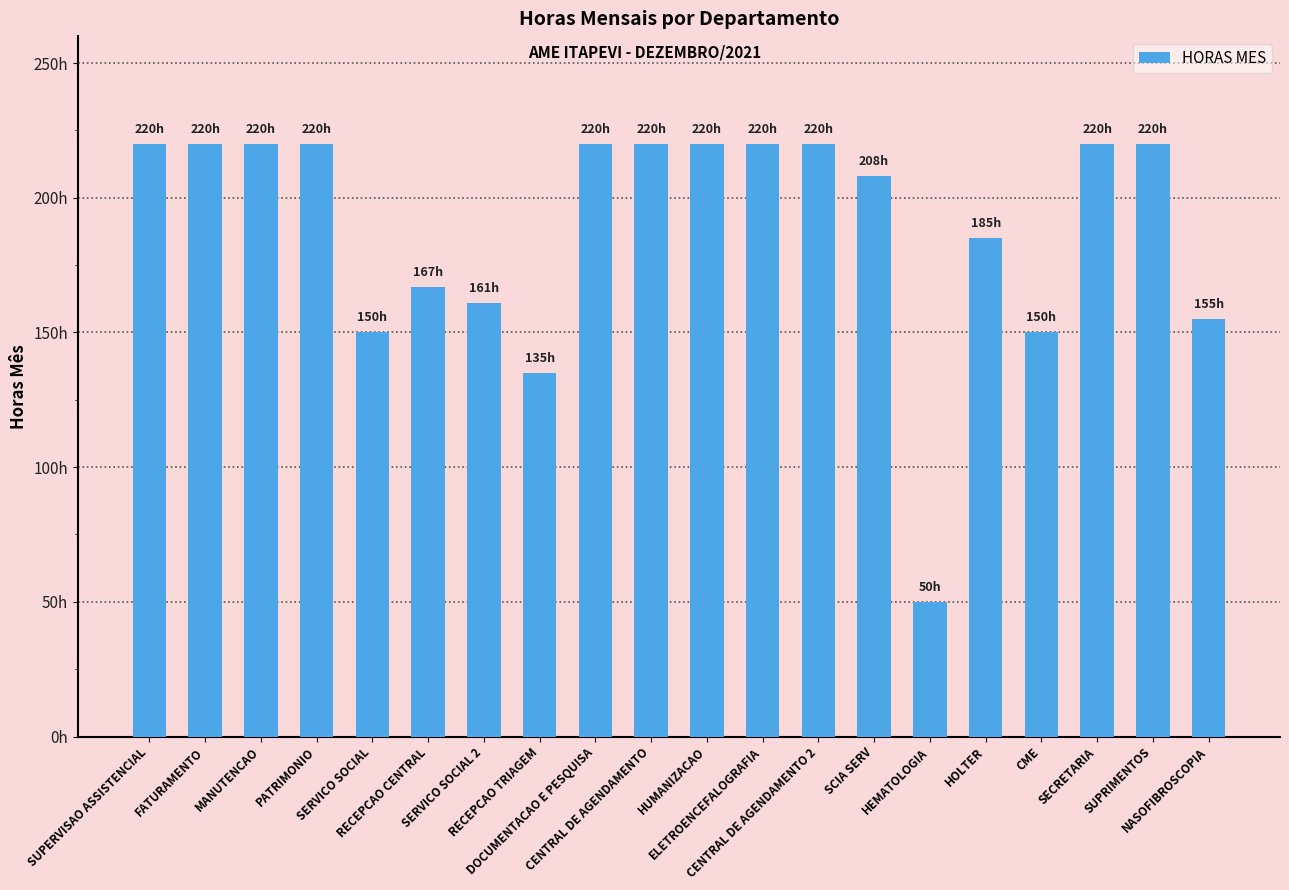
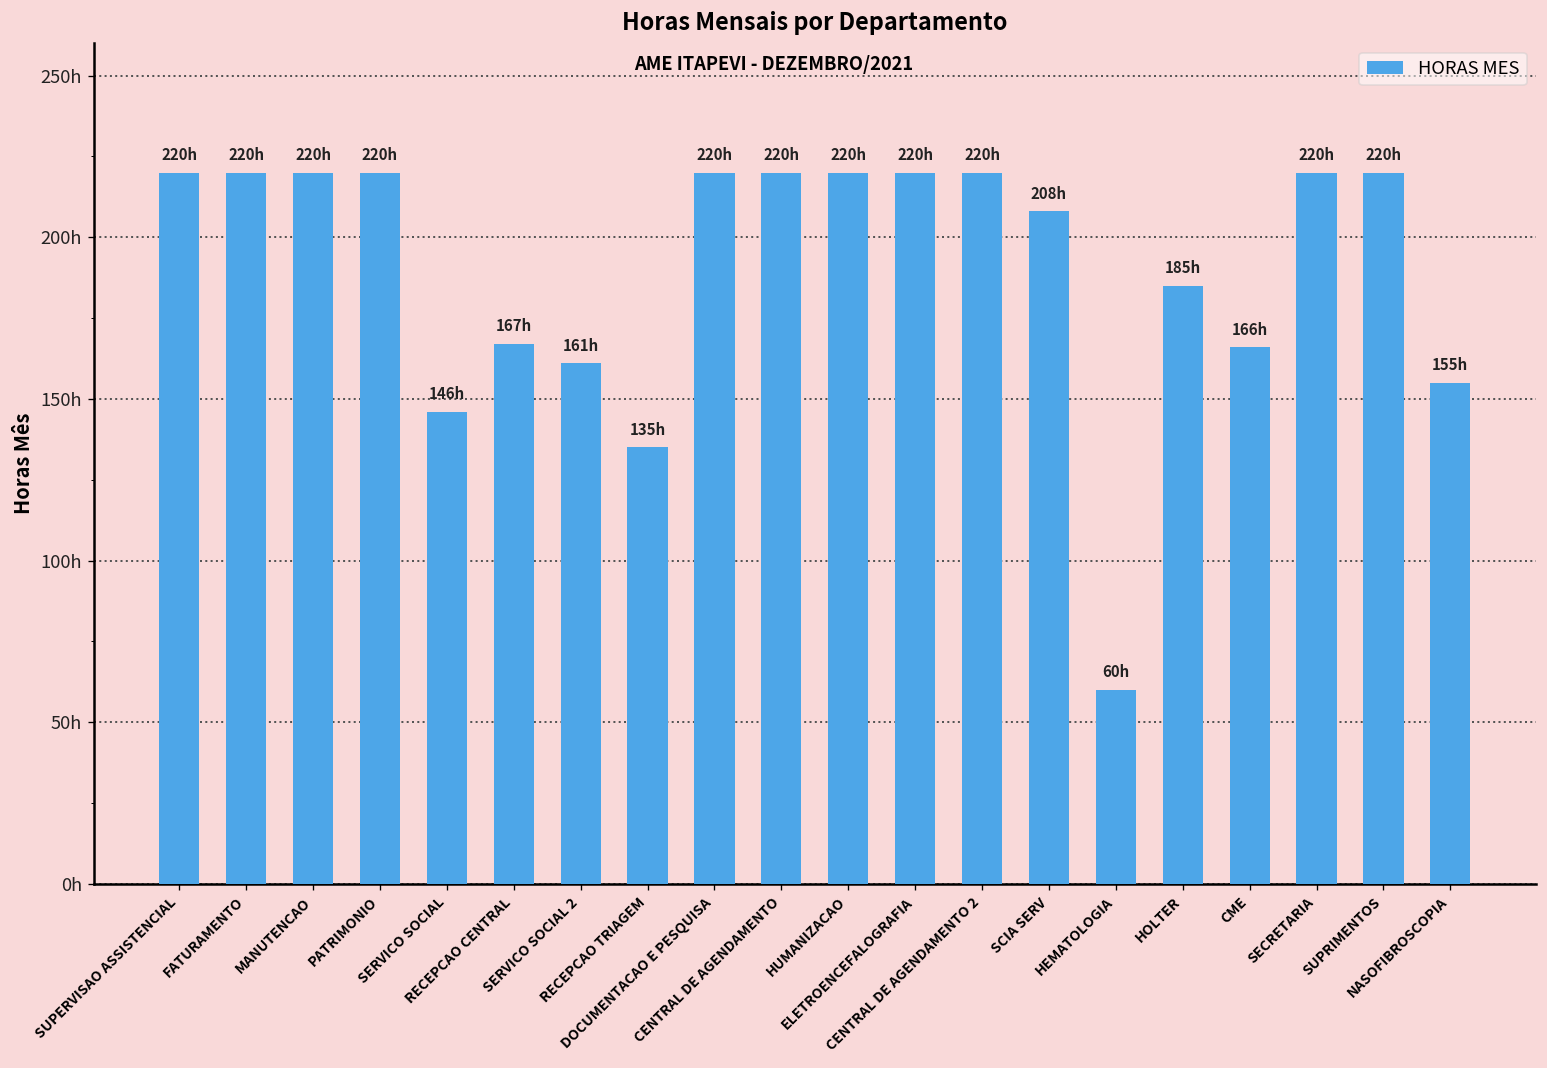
SERVICO SOCIAL: 150h -> 146h
HEMATOLOGIA: 50h -> 60h
CME: 150h -> 166h
